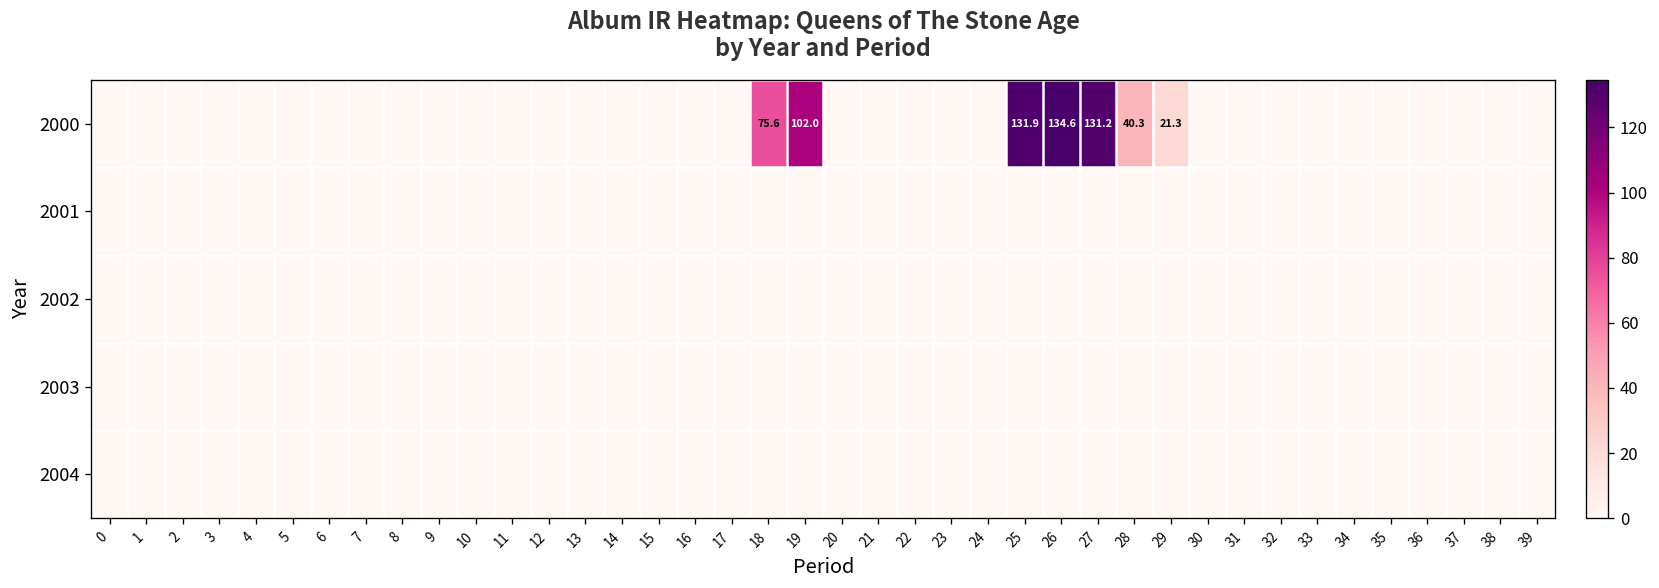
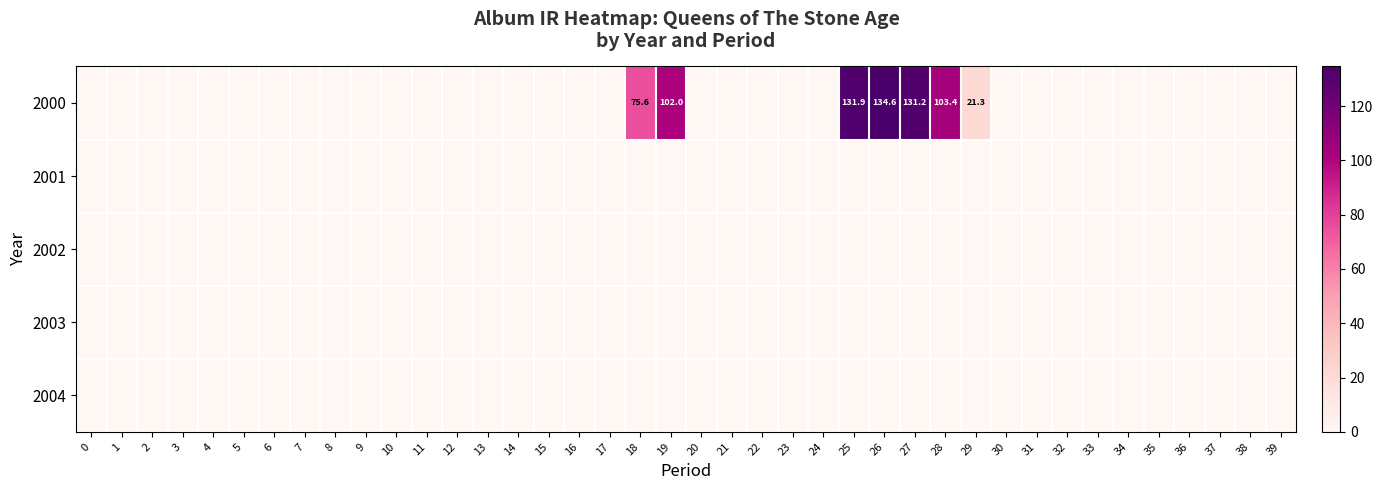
2000, 28: 40.3 -> 103.4
